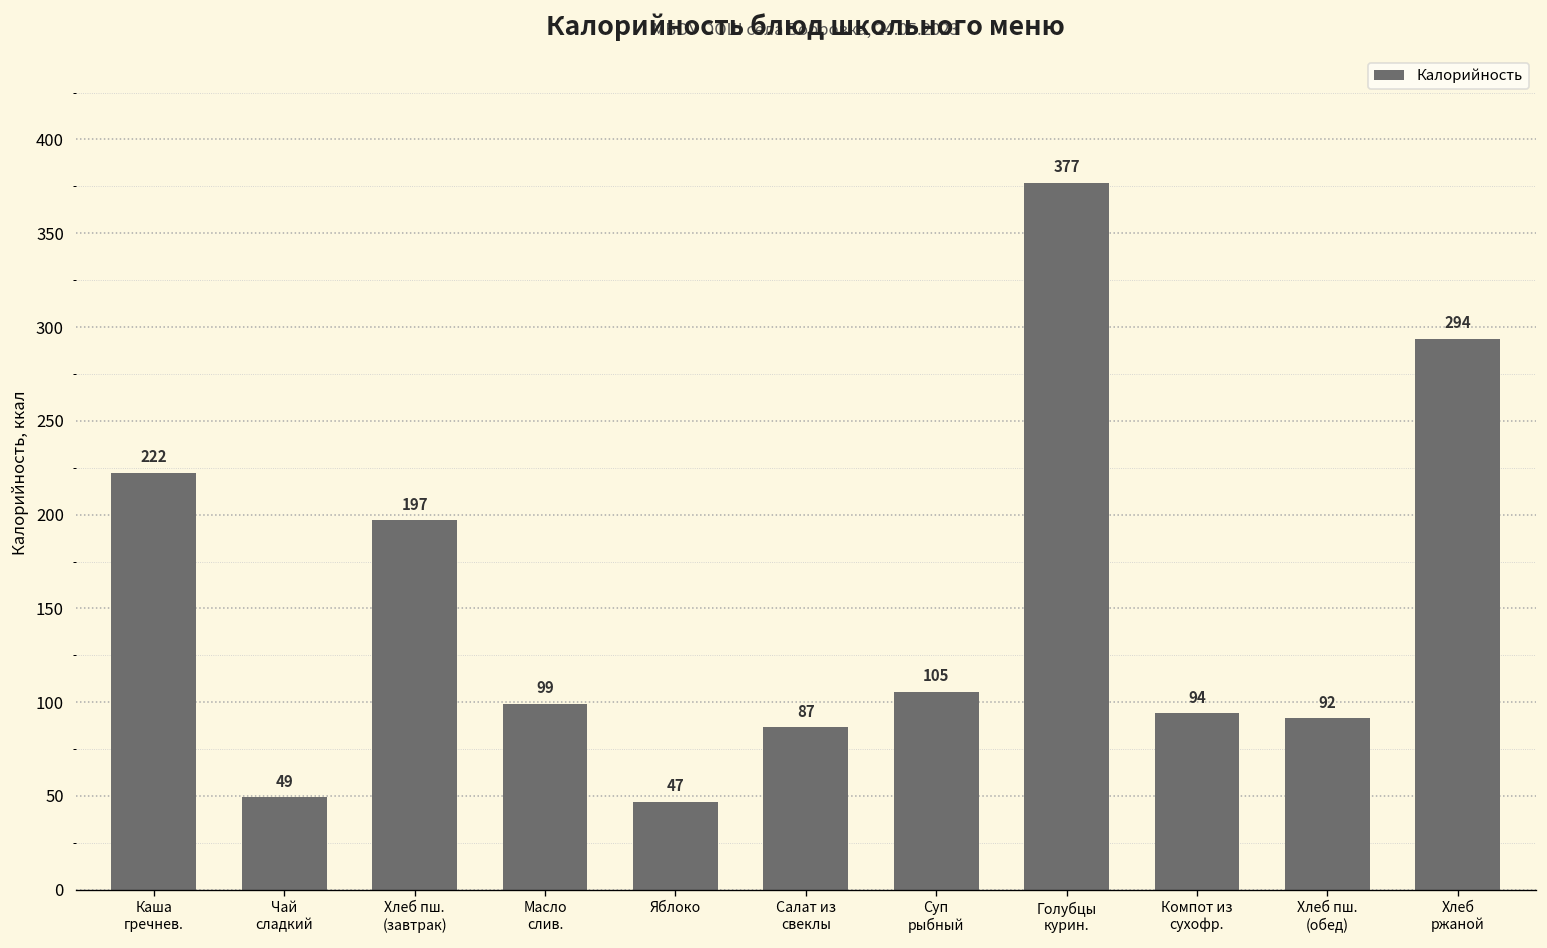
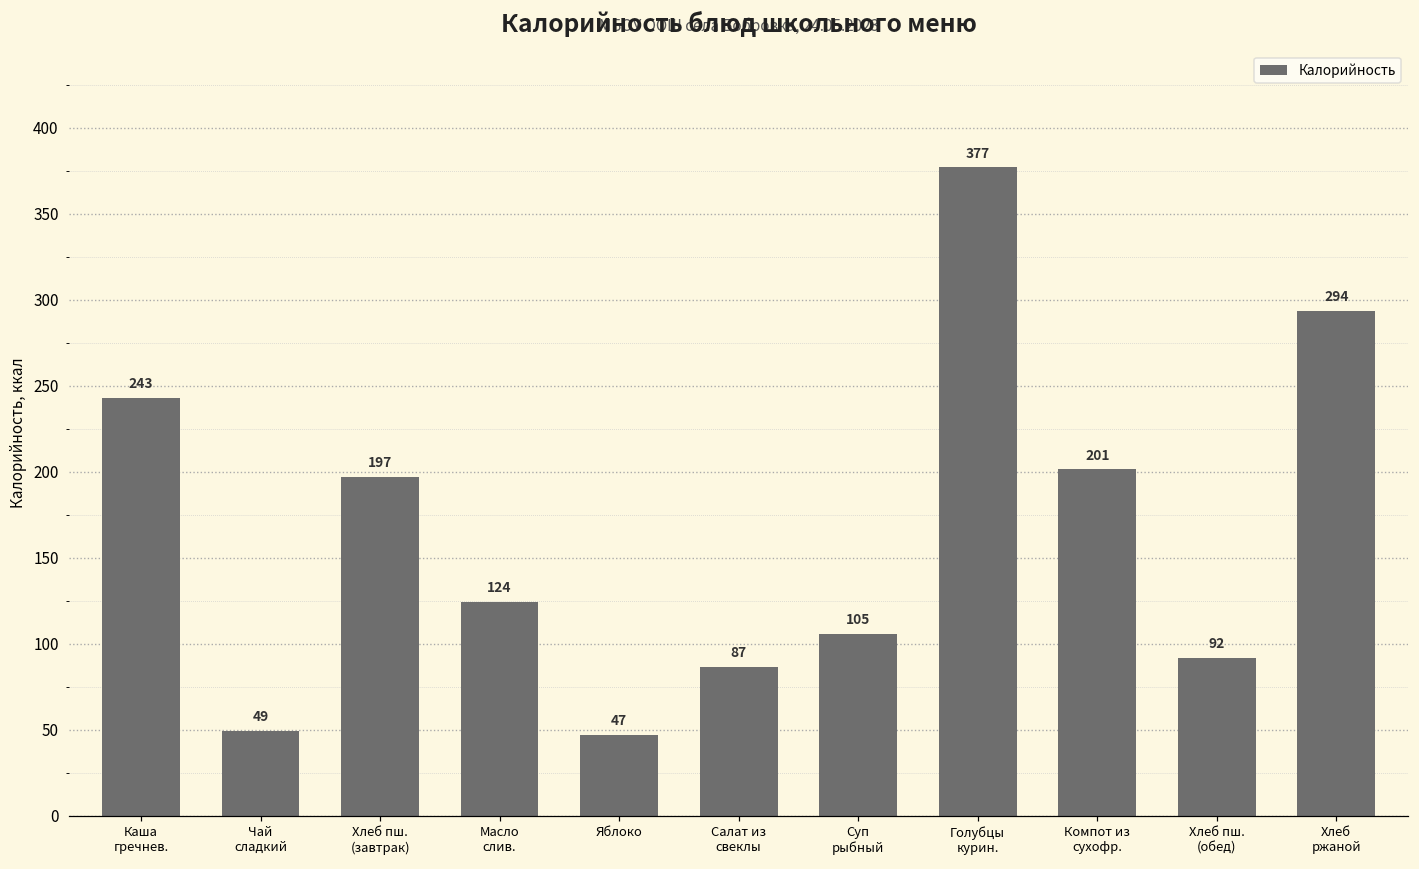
Каша гречнев.: 222 -> 243
Масло слив.: 99 -> 124
Компот из сухофр.: 94 -> 201
